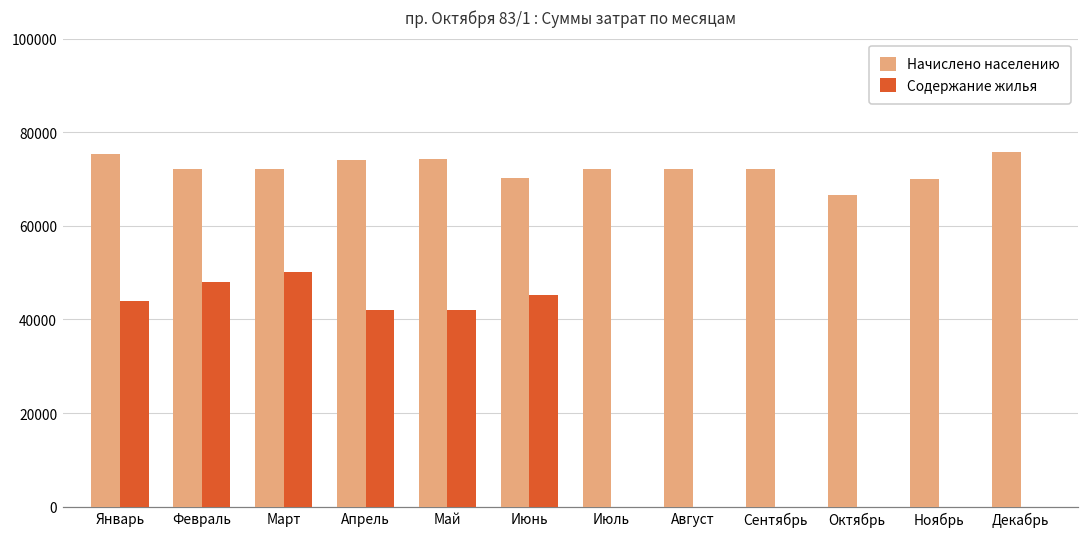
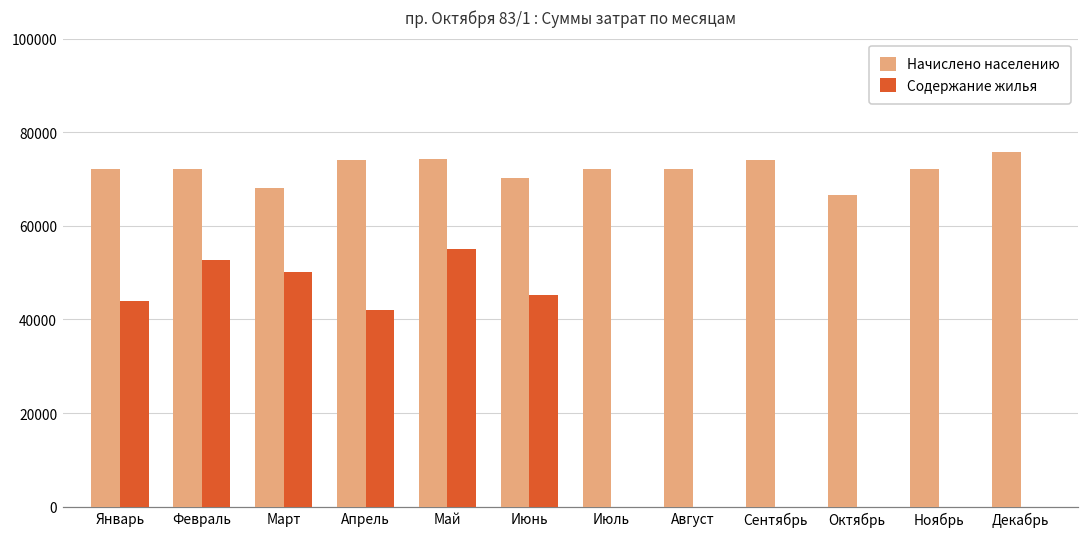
Начислено населению, Январь: 75000 -> 72000
Содержание жилья, Февраль: 48000 -> 53000
Начислено населению, Март: 72000 -> 68000
Содержание жилья, Май: 42000 -> 55000
Начислено населению, Сентябрь: 72000 -> 74000
Начислено населению, Ноябрь: 70000 -> 72000
